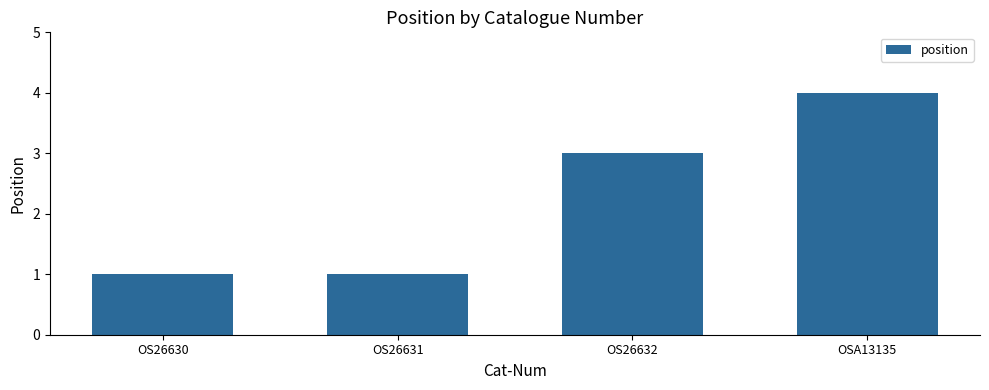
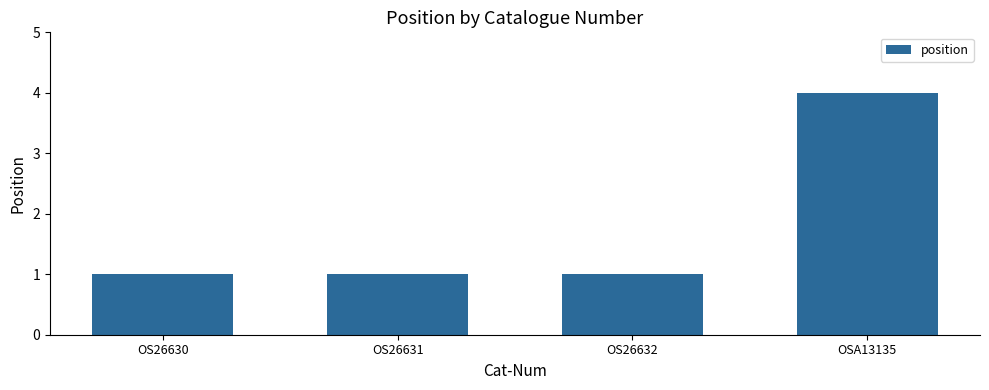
OS26632: 3 -> 1
